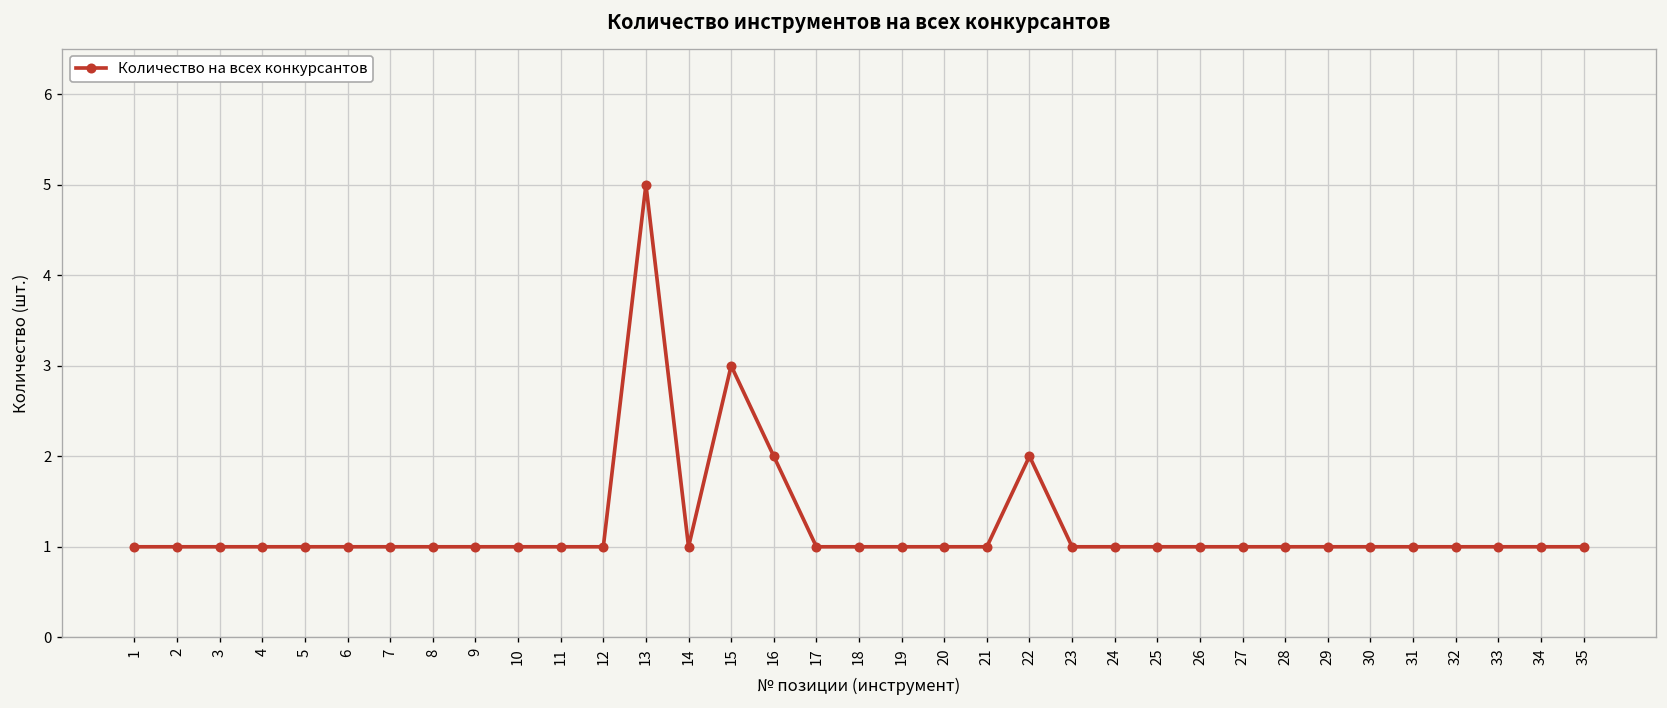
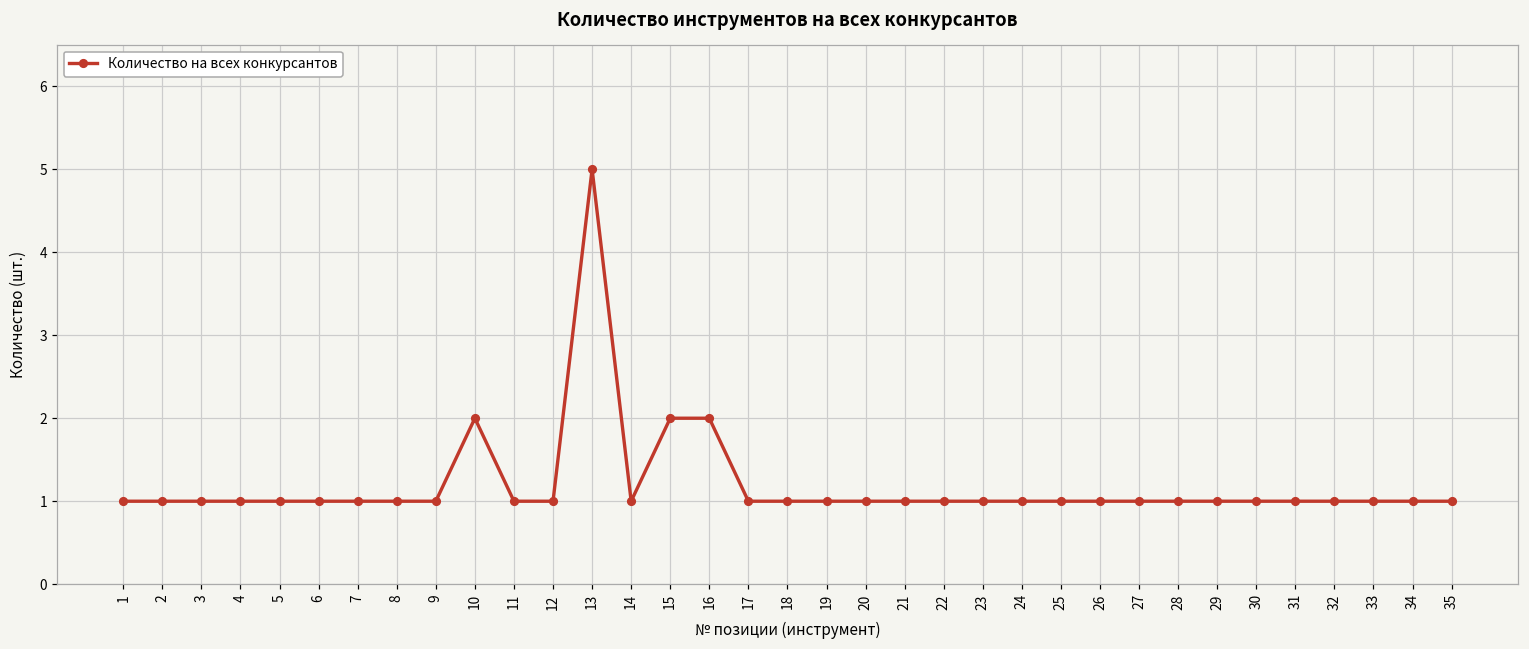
10: 1 -> 2
15: 3 -> 2
22: 2 -> 1
